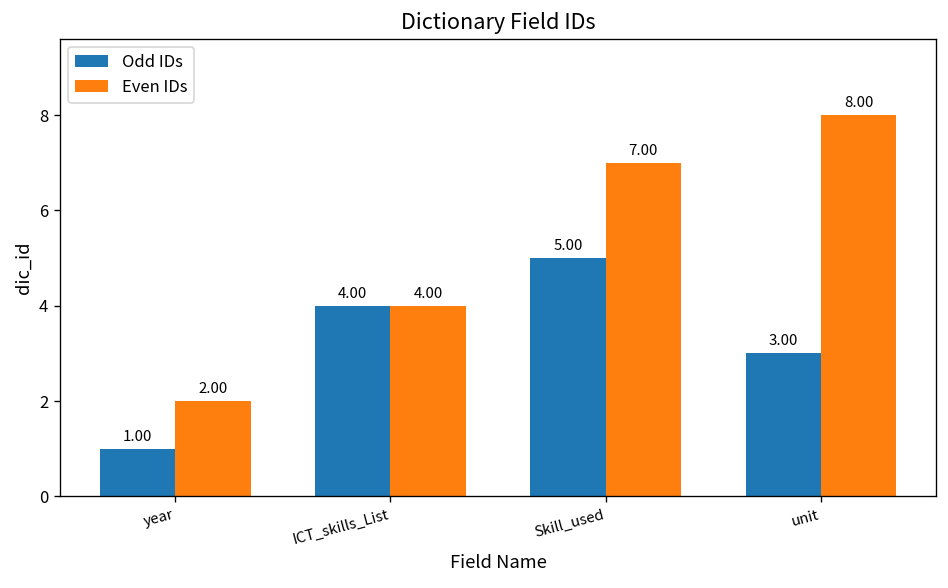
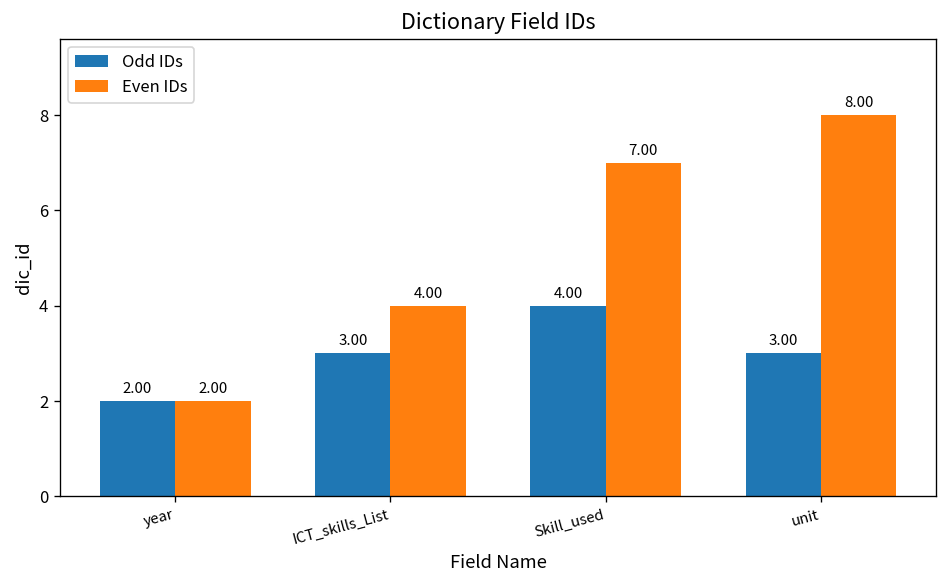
Odd IDs, year: 1.00 -> 2.00
Odd IDs, ICT_skills_List: 4.00 -> 3.00
Odd IDs, Skill_used: 5.00 -> 4.00
